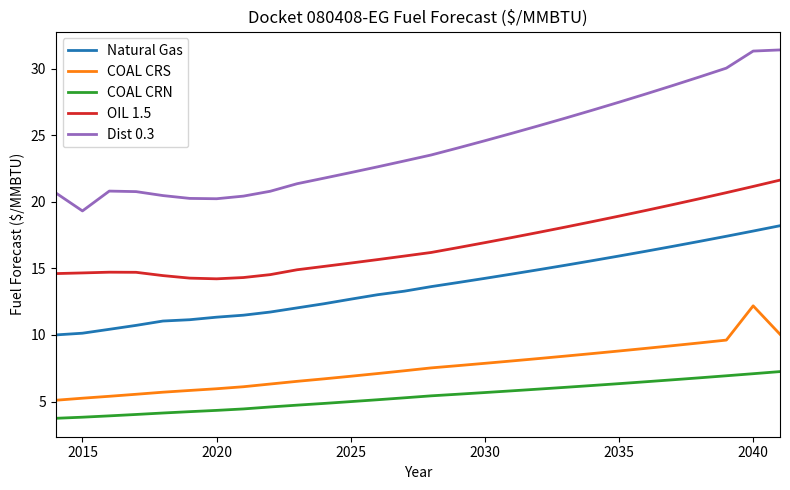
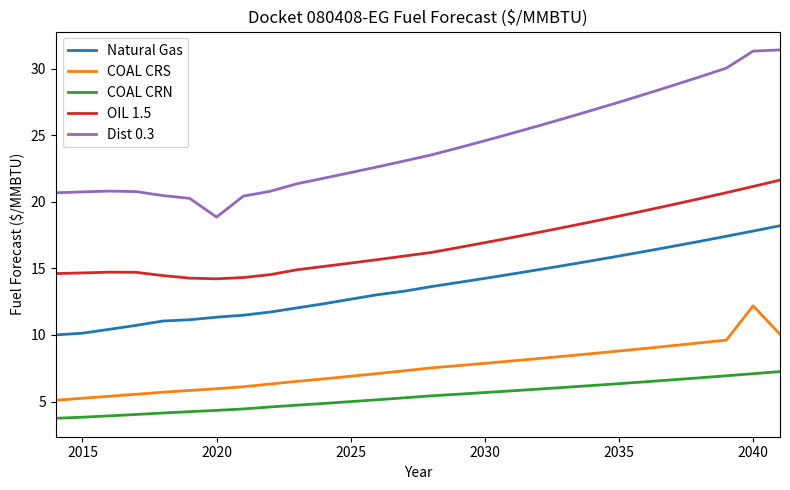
Dist 0.3, 2015: 19.3 -> 20.7
Dist 0.3, 2020: 20.2 -> 18.9
